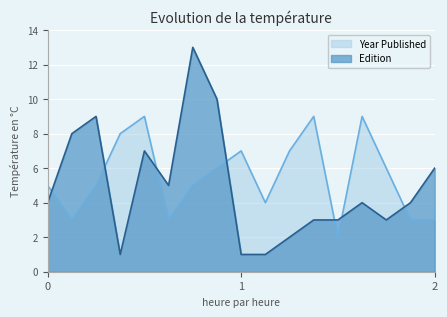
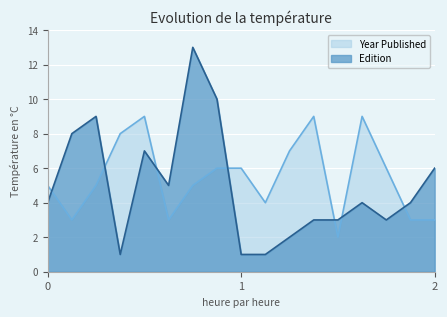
Year Published, 1: 7.0 -> 6.0
